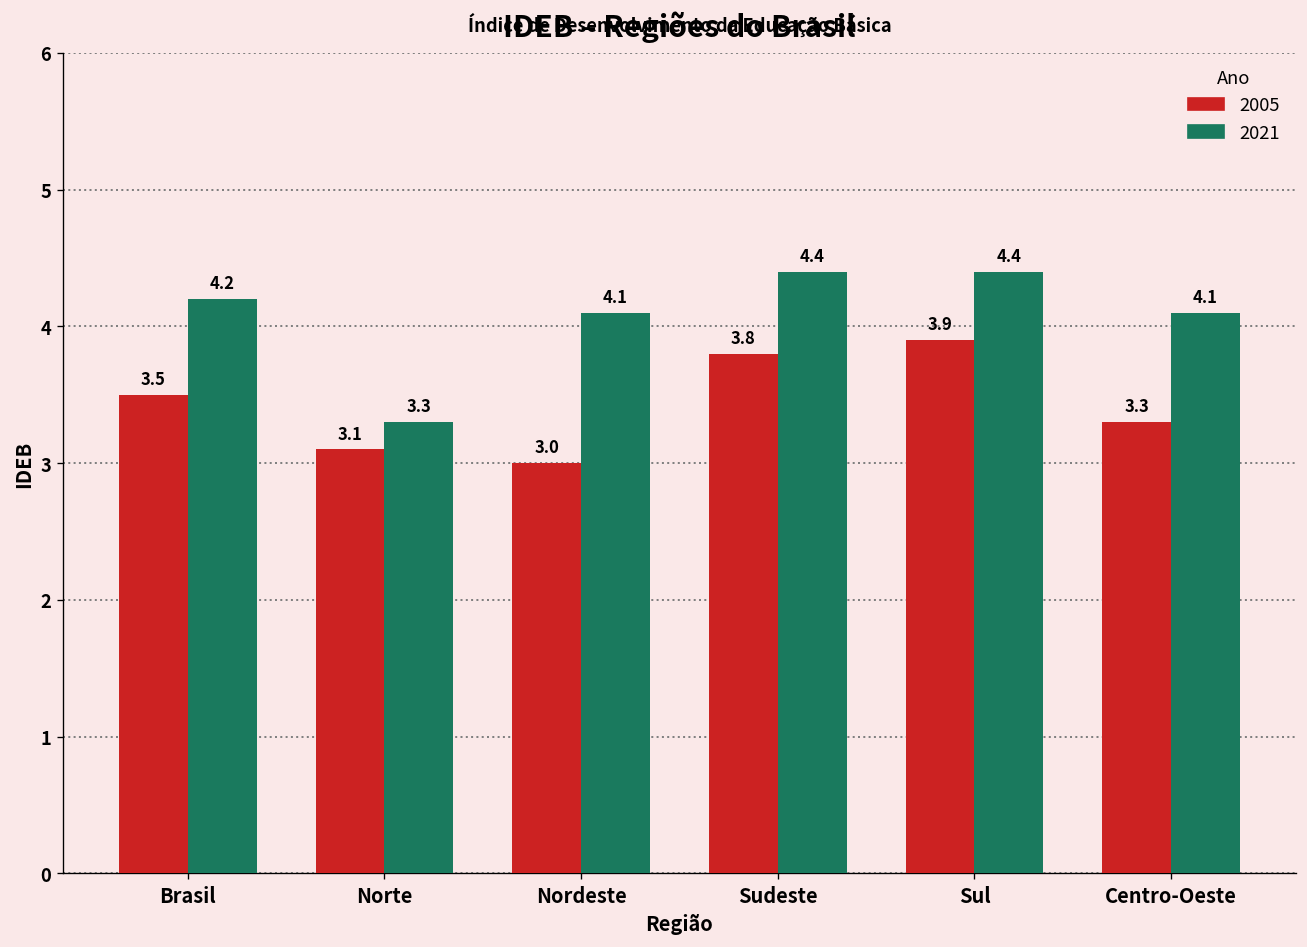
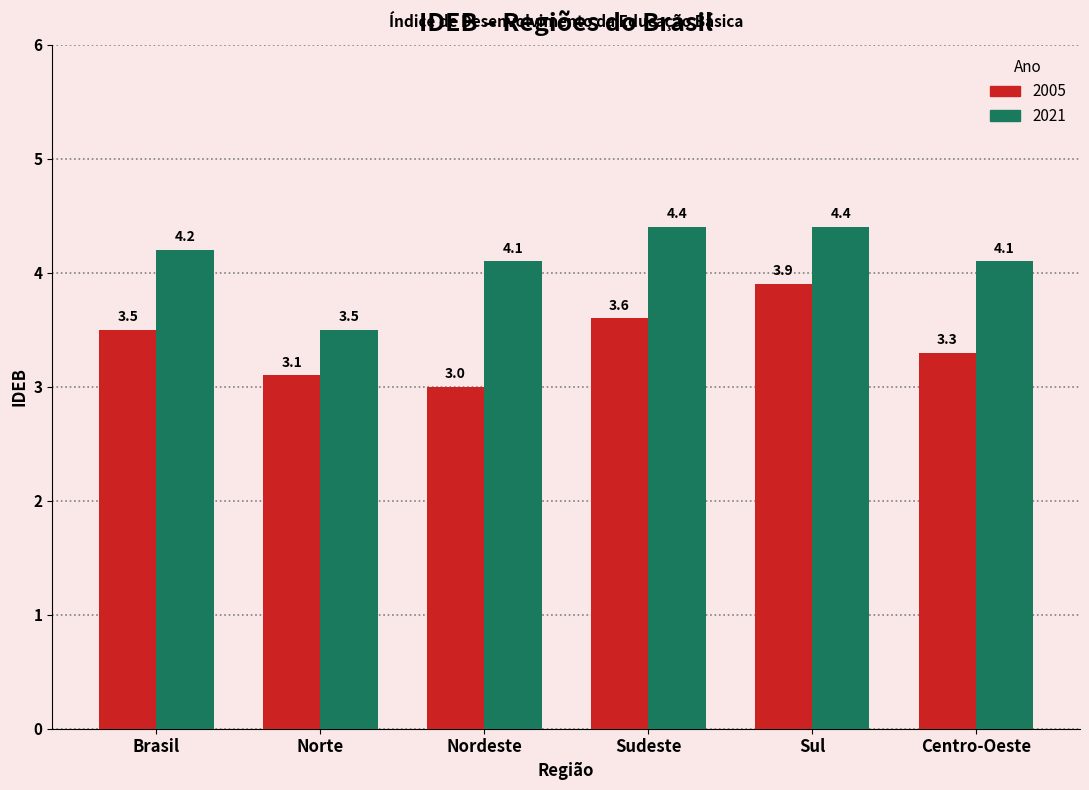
2021, Norte: 3.3 -> 3.5
2005, Sudeste: 3.8 -> 3.6
